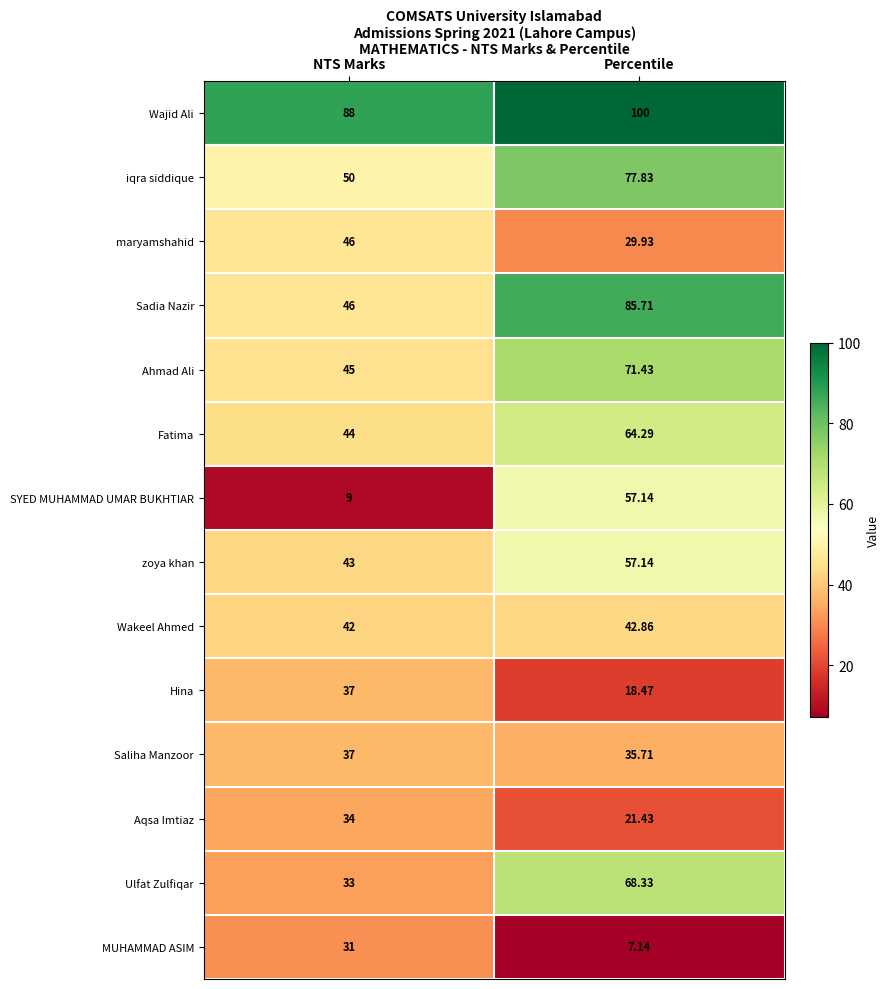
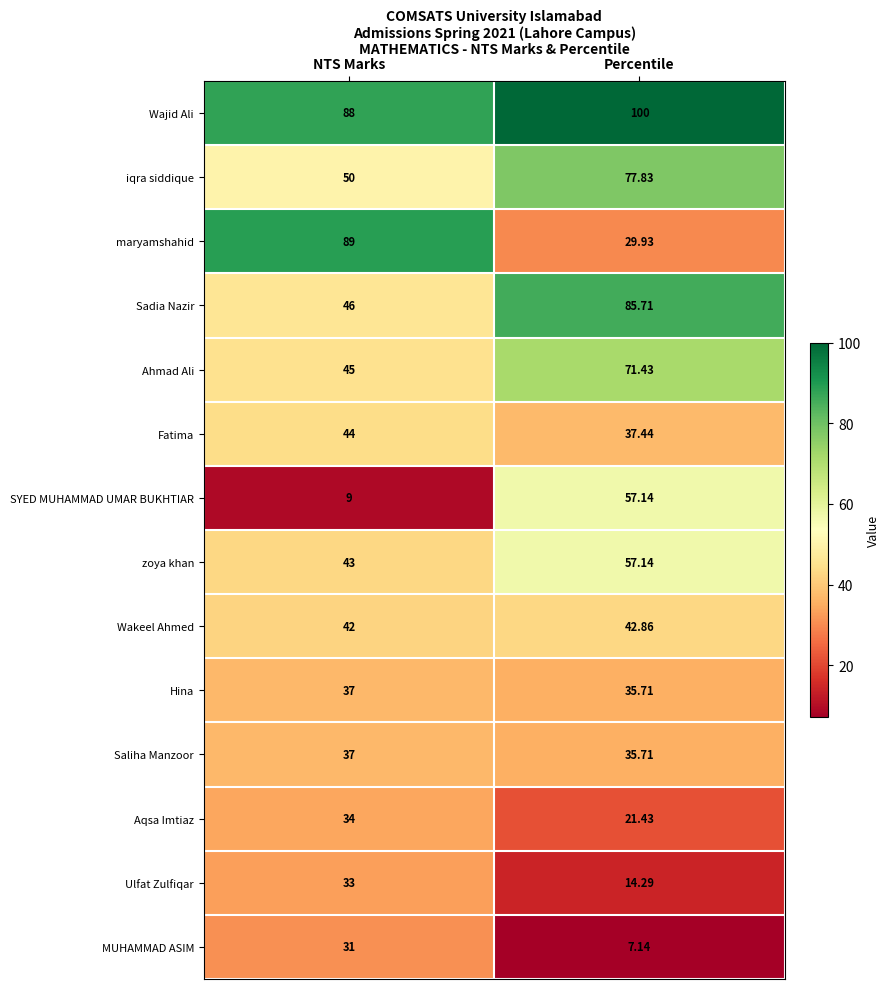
maryamshahid, NTS Marks: 46 -> 89
Fatima, Percentile: 64.29 -> 37.44
Hina, Percentile: 18.47 -> 35.71
Ulfat Zulfiqar, Percentile: 68.33 -> 14.29
